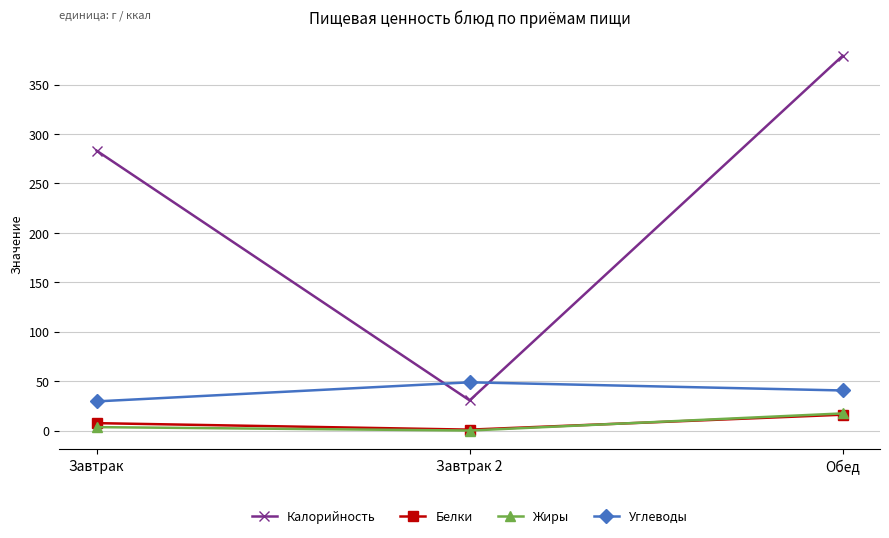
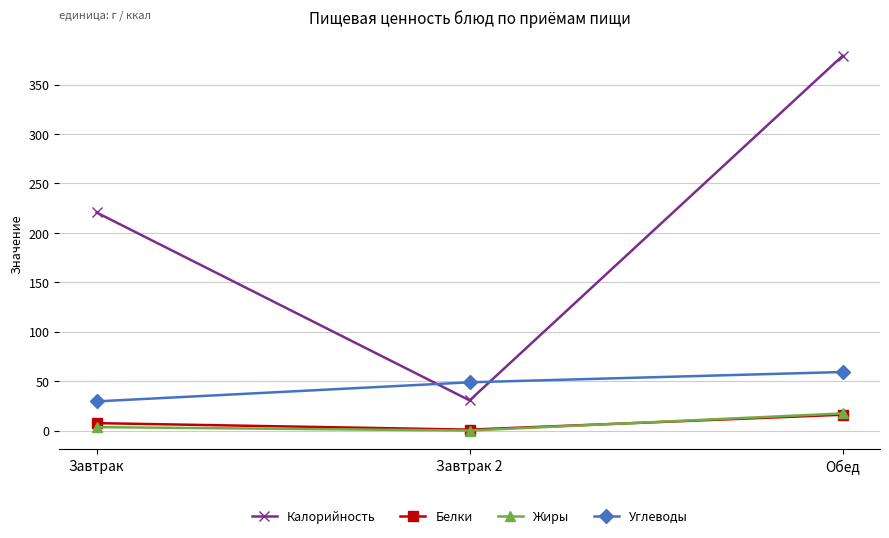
Калорийность, Завтрак: 280 -> 220
Углеводы, Обед: 40 -> 60
